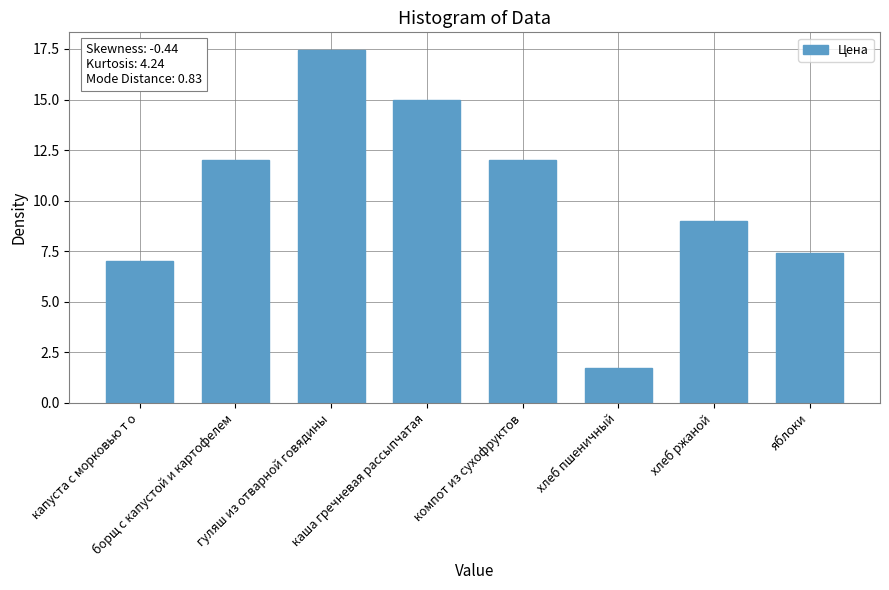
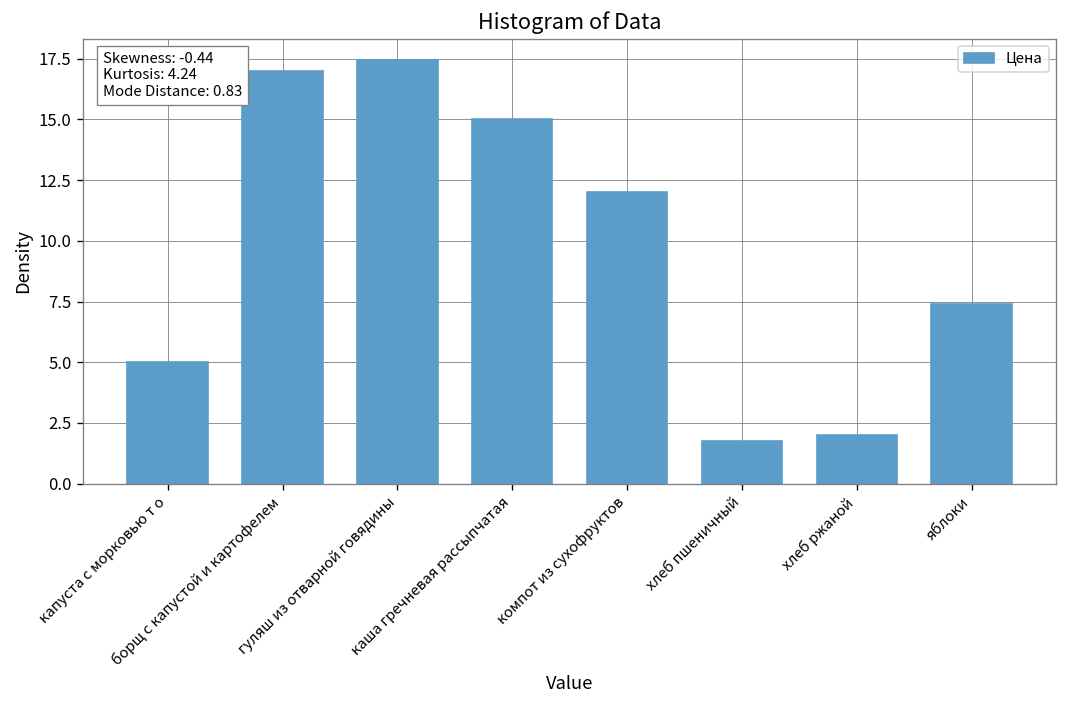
капуста с морковью т о: 7 -> 5
борщ с капустой и картофелем: 12 -> 17
хлеб ржаной: 9 -> 2
